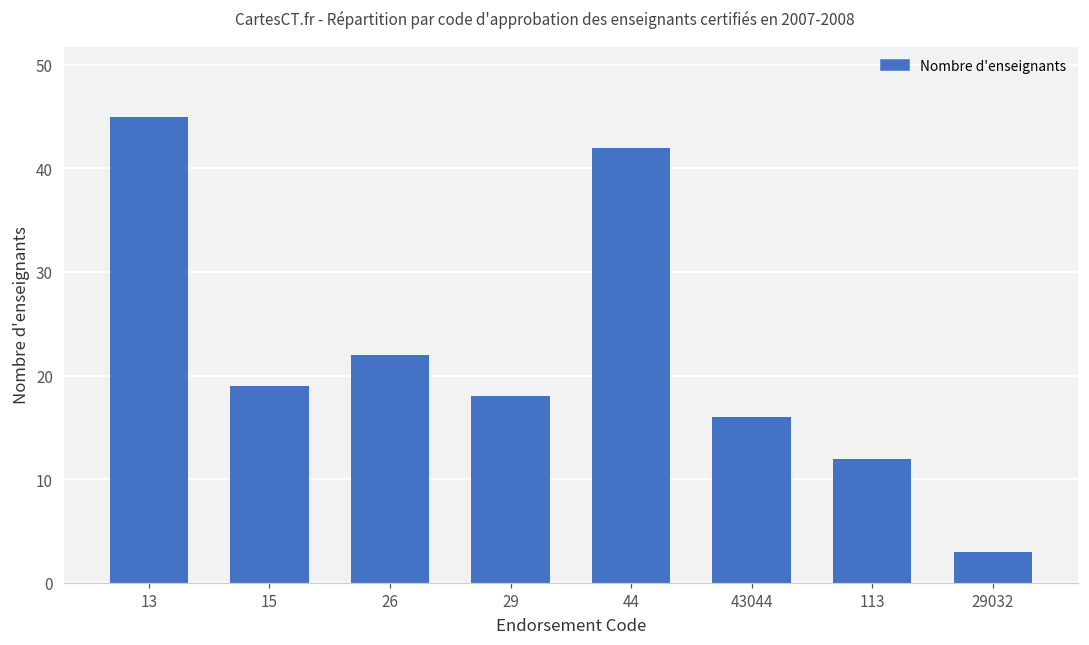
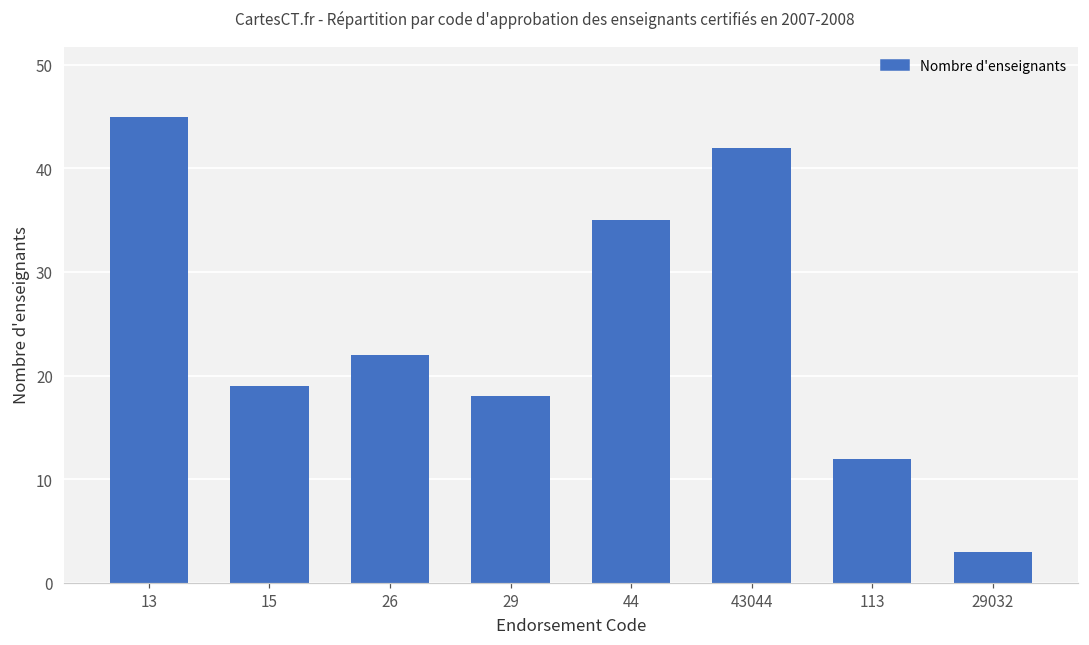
44: 42 -> 35
43044: 16 -> 42
